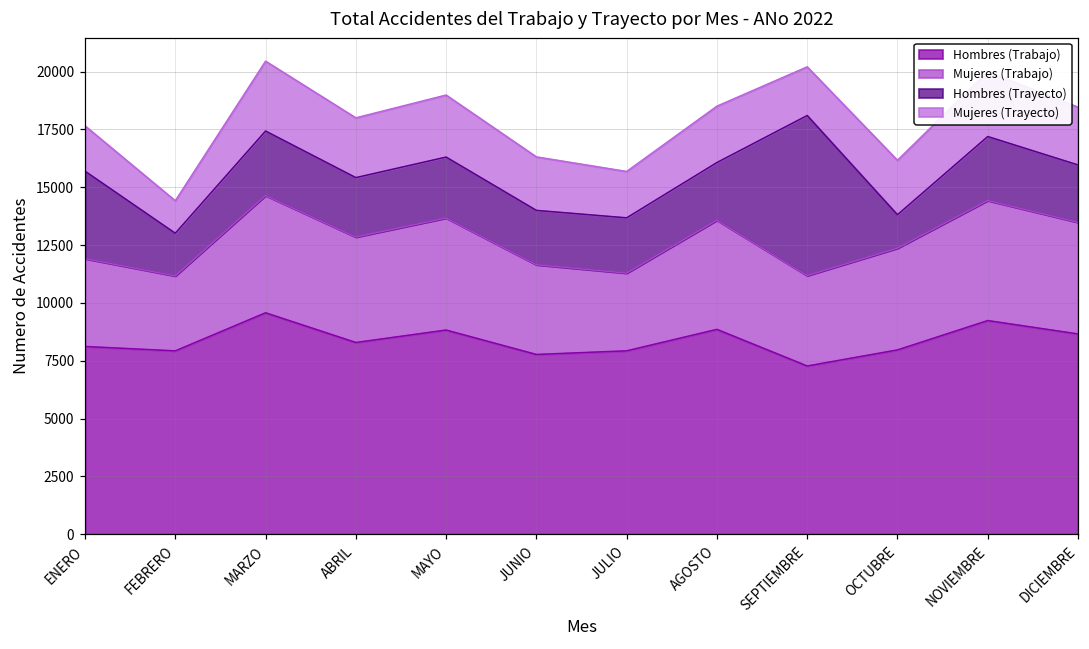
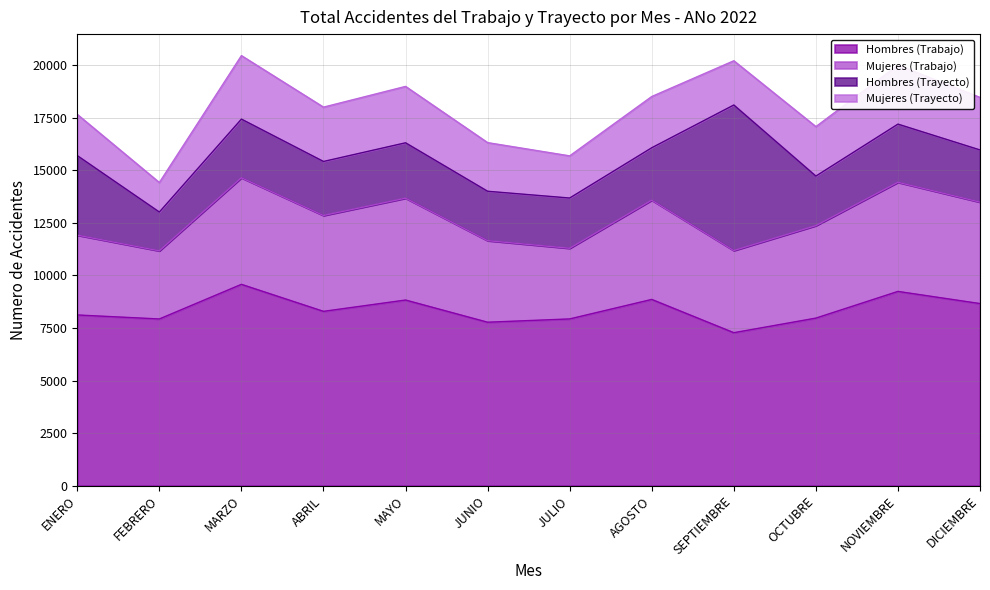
Hombres (Trayecto), OCTUBRE: 1400 -> 2400
